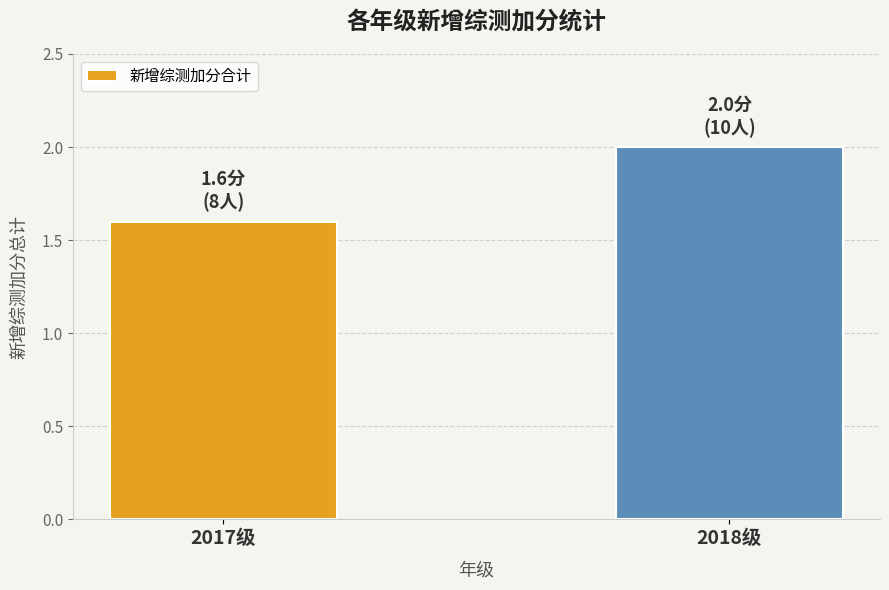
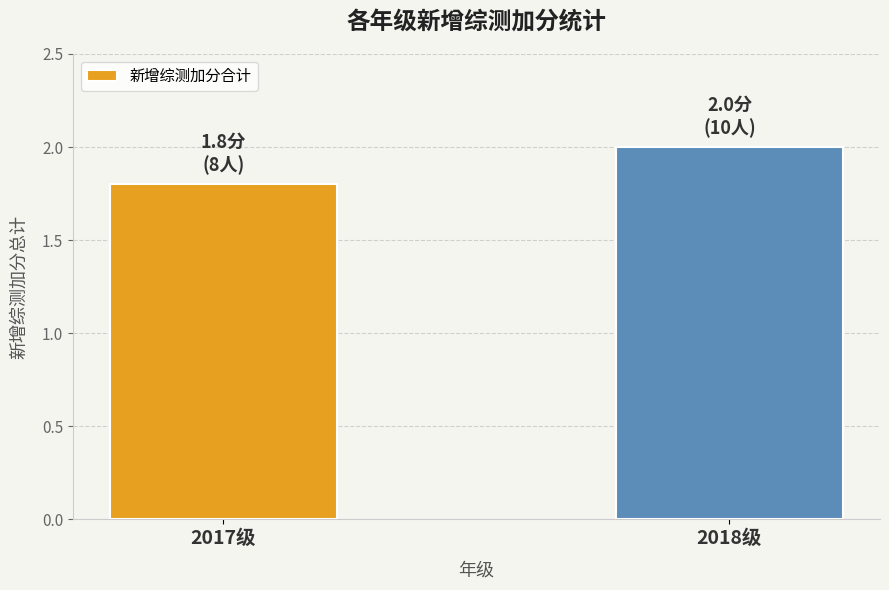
2017级: 1.6分 -> 1.8分
